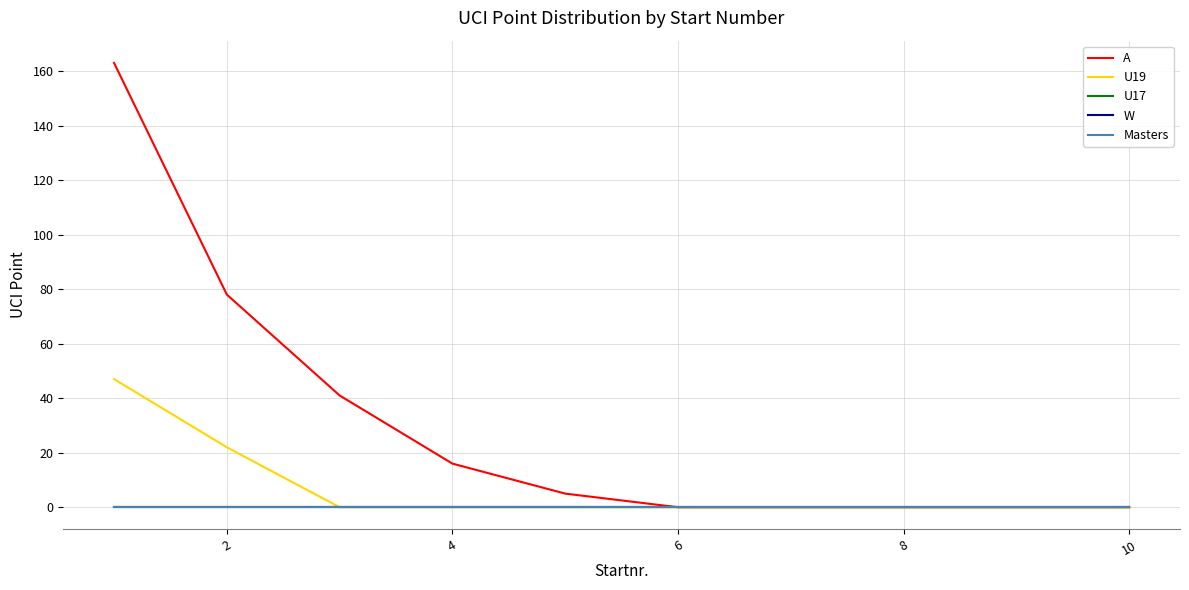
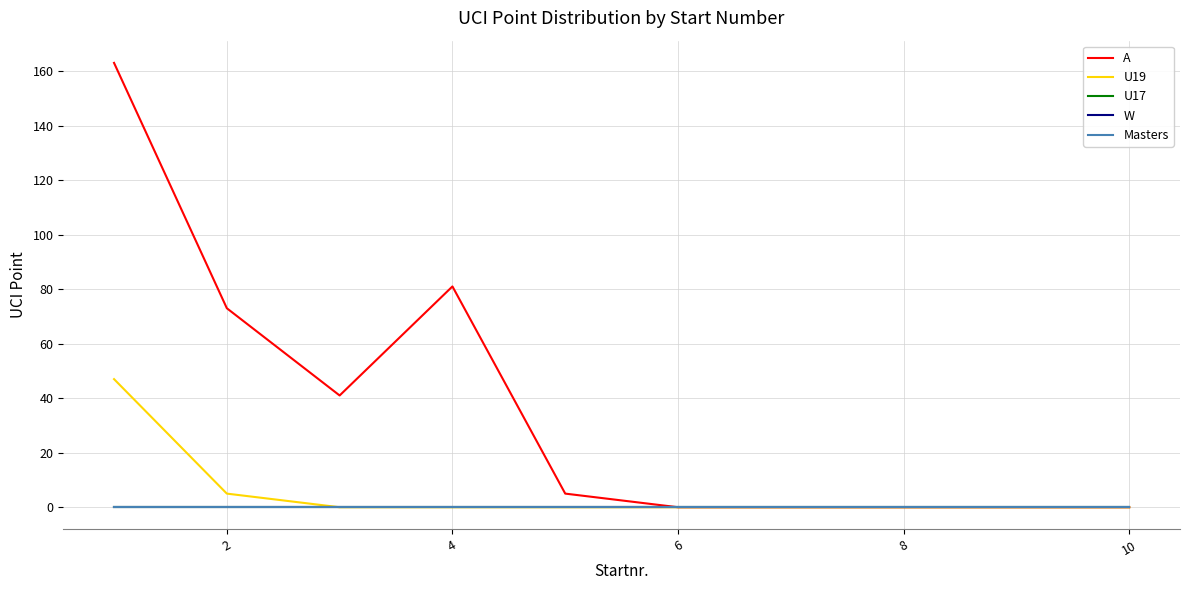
A, 2: 78 -> 73
U19, 2: 22 -> 5
A, 4: 16 -> 81
